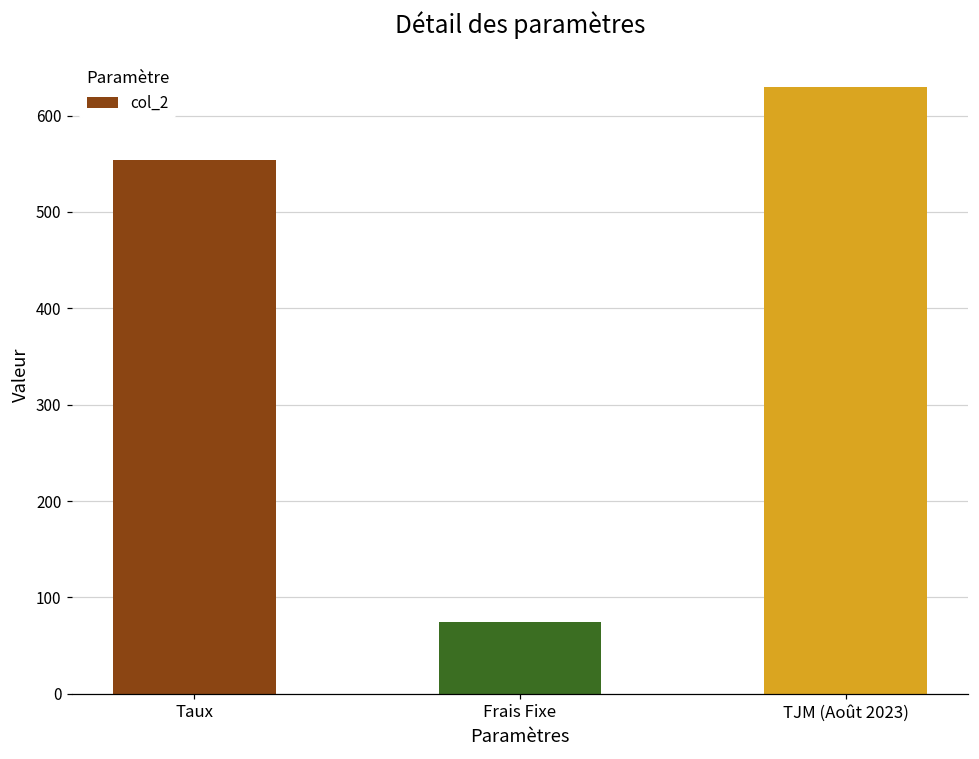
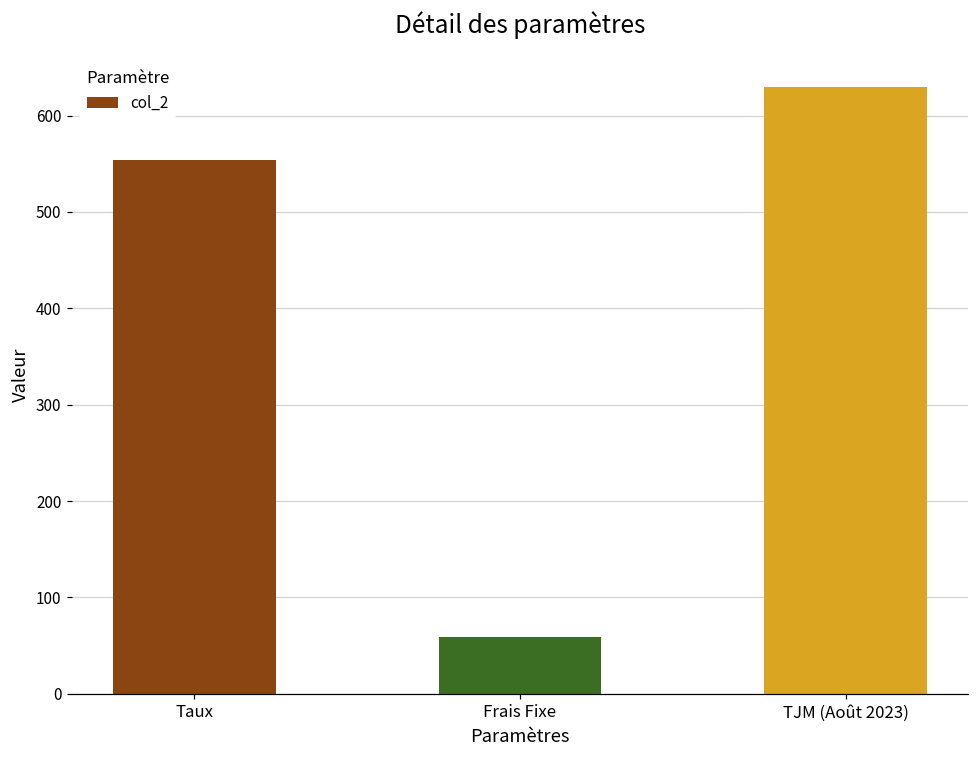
Frais Fixe: 80 -> 60
